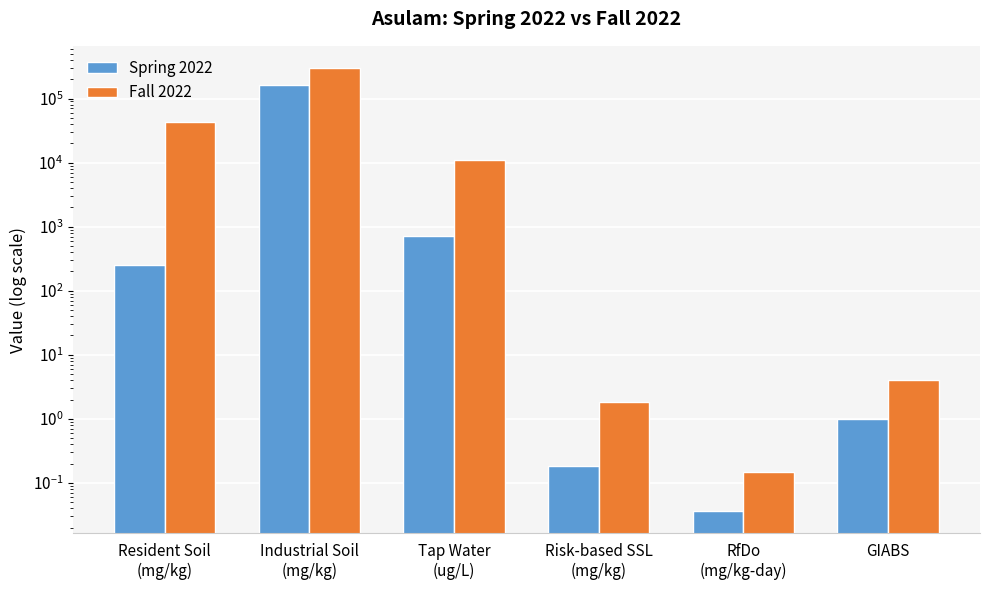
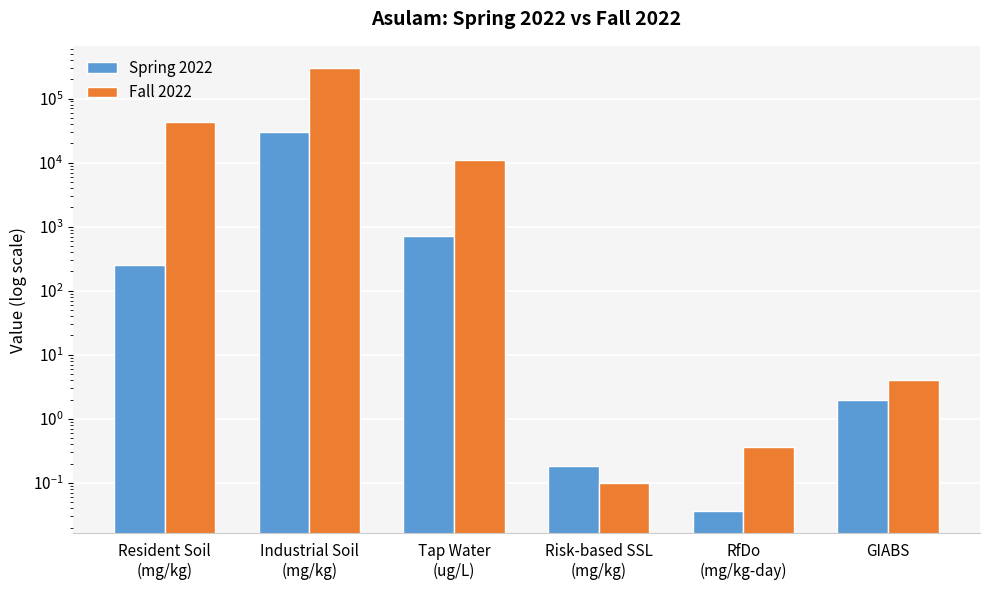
Spring 2022, Industrial Soil (mg/kg): 170000 -> 30000
Fall 2022, Risk-based SSL (mg/kg): 1.8 -> 0.1
Fall 2022, RfDo (mg/kg-day): 0.15 -> 0.4
Spring 2022, GIABS: 1 -> 2
